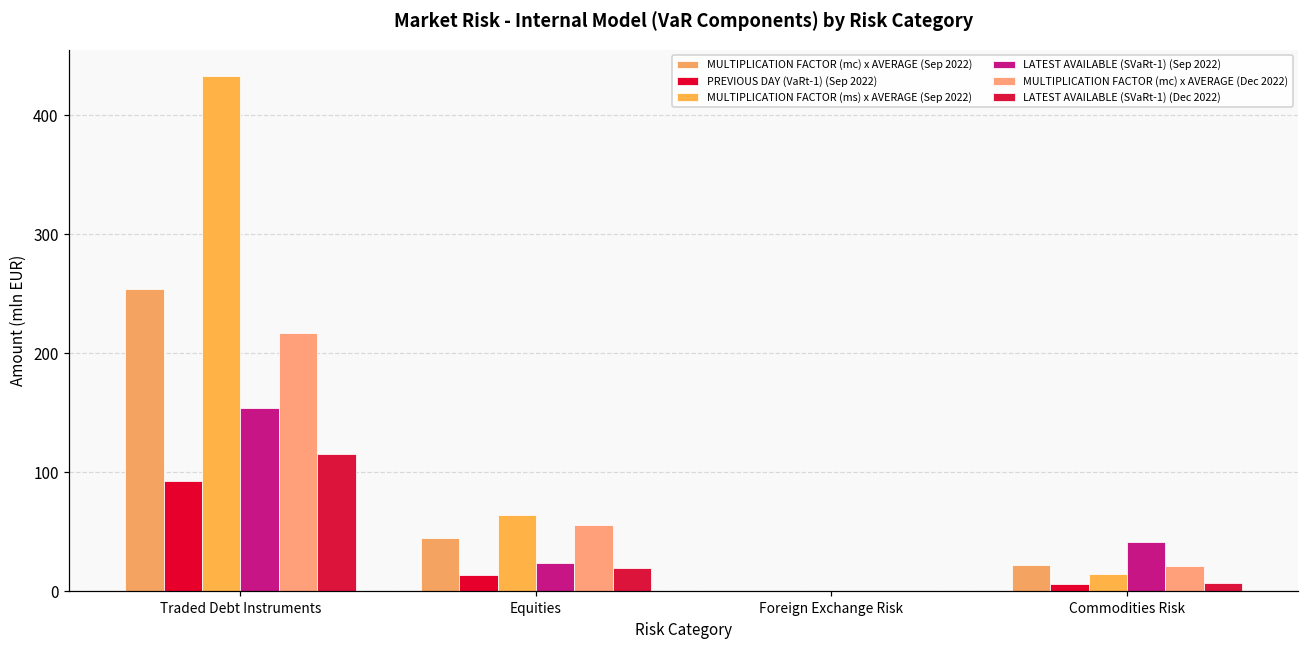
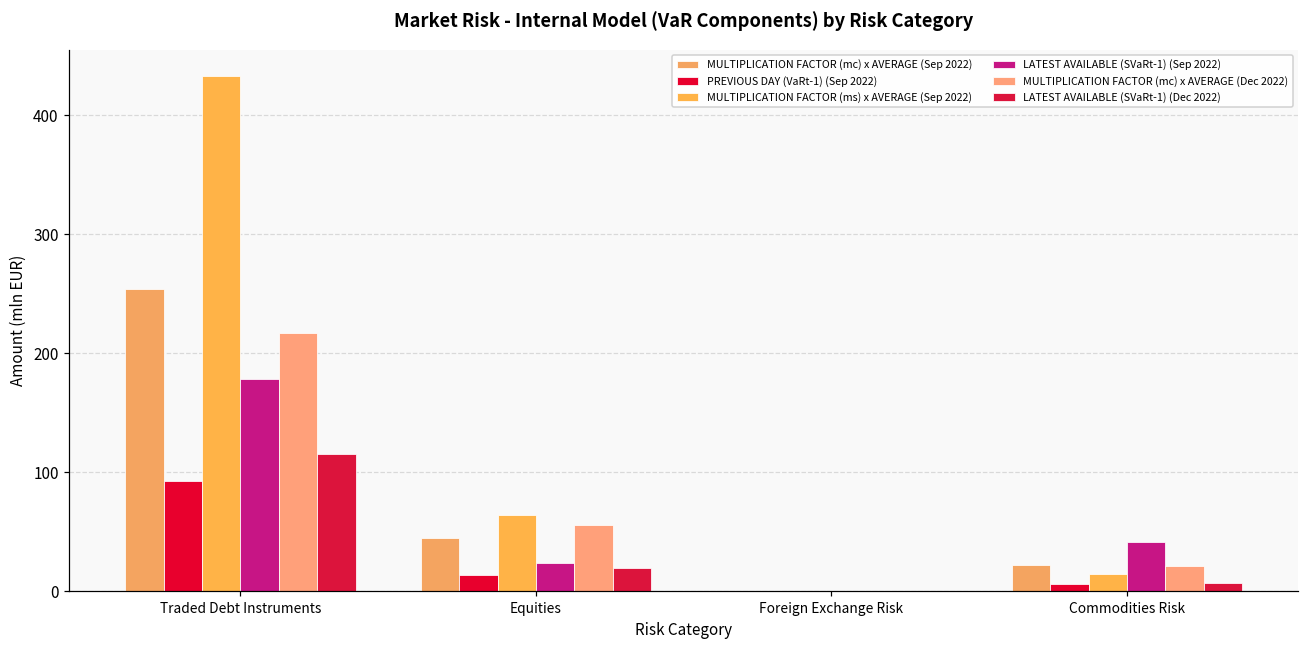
LATEST AVAILABLE (SVaRt-1) (Sep 2022), Traded Debt Instruments: 154 -> 178
